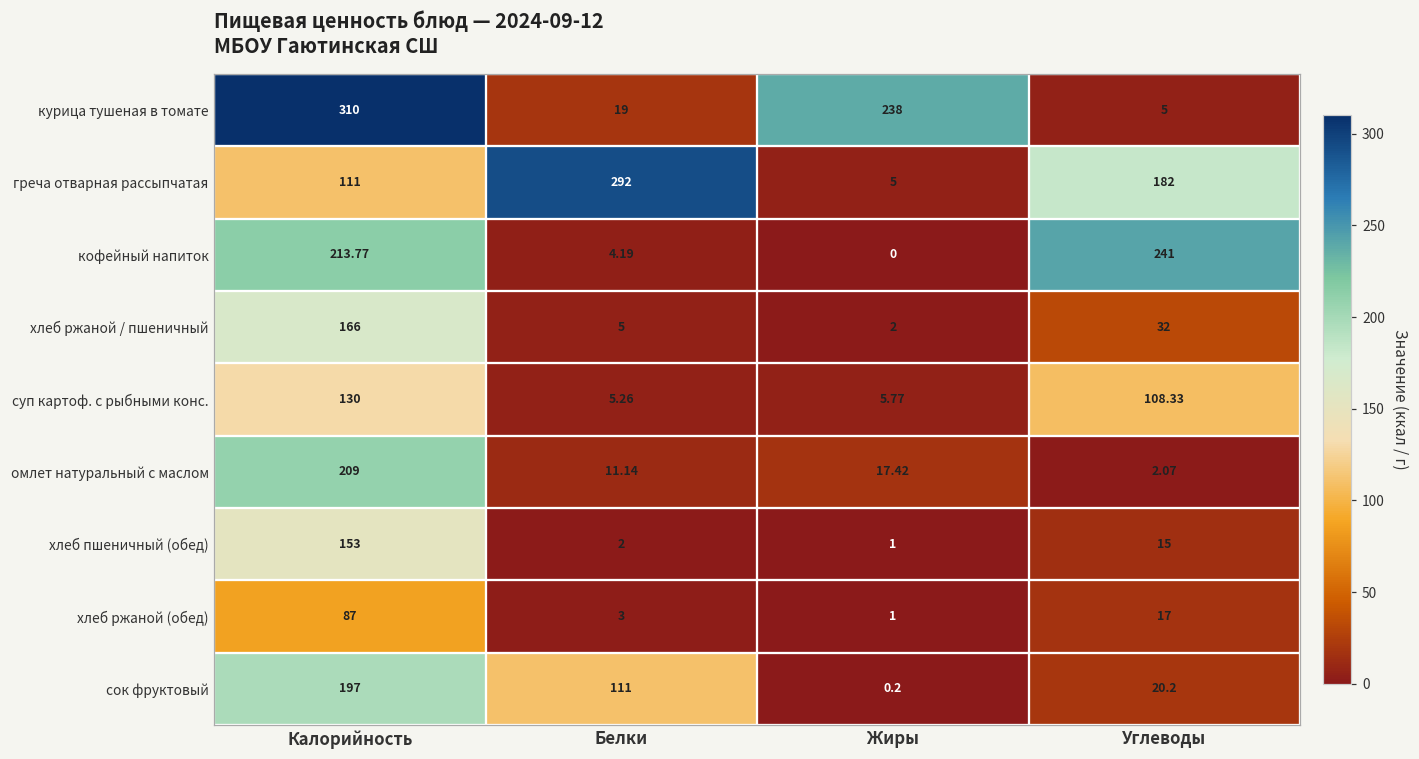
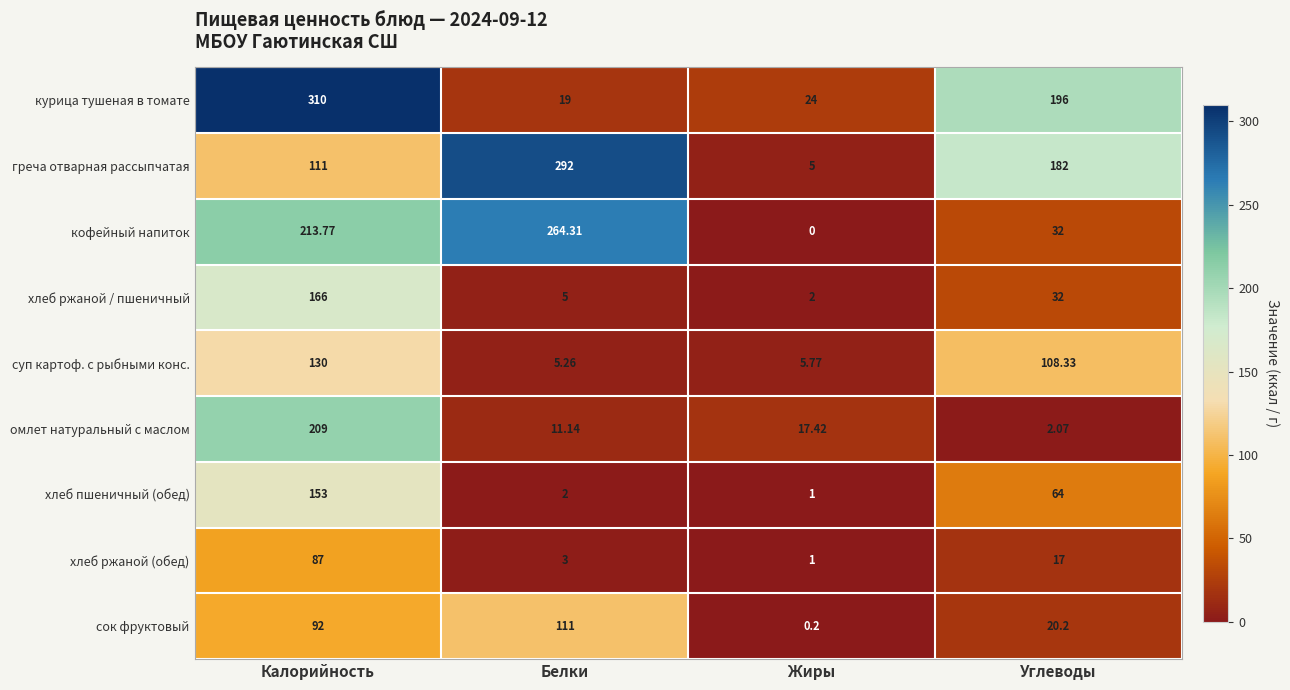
курица тушеная в томате, Жиры: 238 -> 24
курица тушеная в томате, Углеводы: 5 -> 196
кофейный напиток, Белки: 4.19 -> 264.31
кофейный напиток, Углеводы: 241 -> 32
хлеб пшеничный (обед), Углеводы: 15 -> 64
сок фруктовый, Калорийность: 197 -> 92
